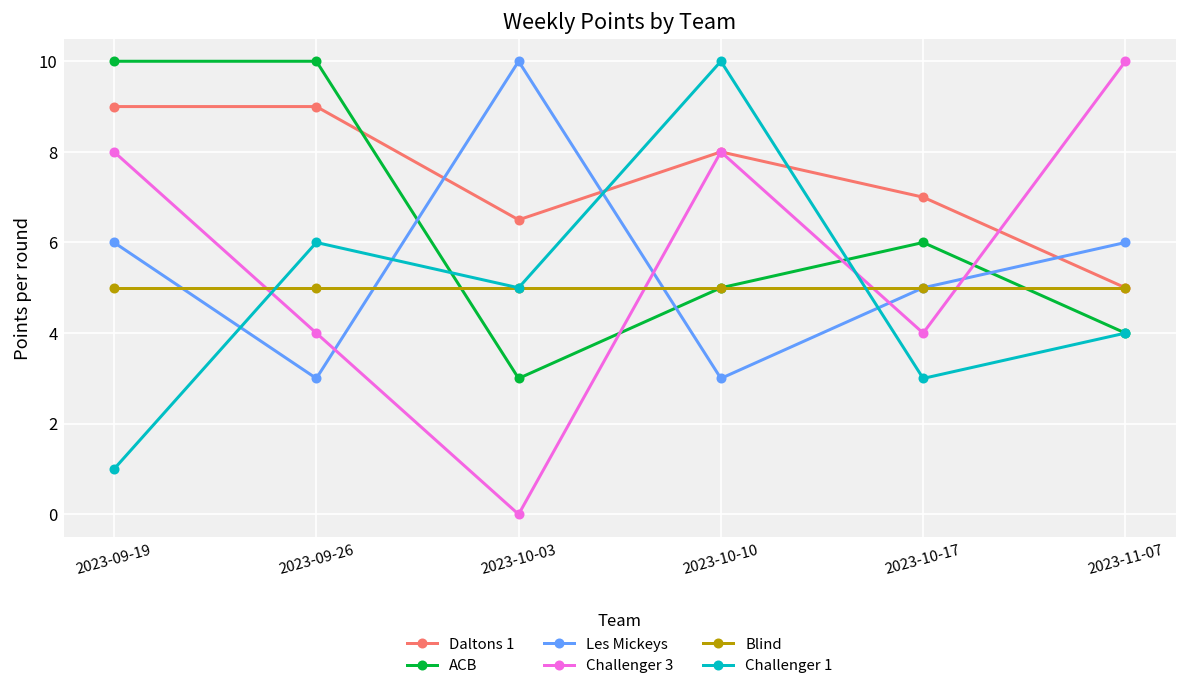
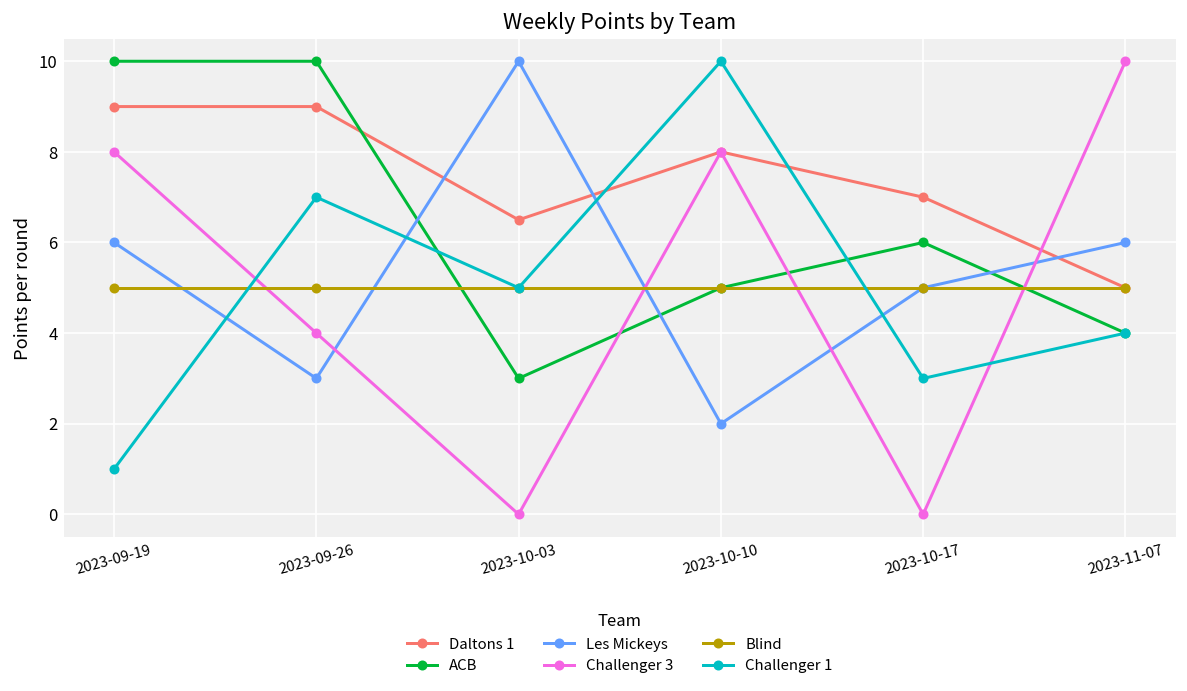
Challenger 1, 2023-09-26: 6 -> 7
Les Mickeys, 2023-10-10: 3 -> 2
Challenger 3, 2023-10-17: 4 -> 0
